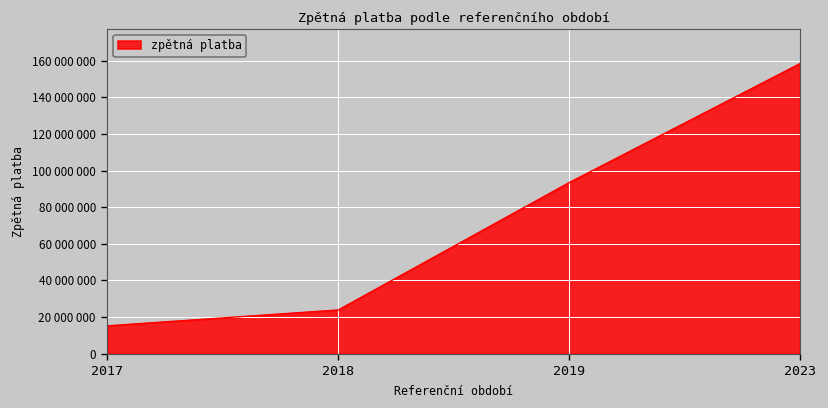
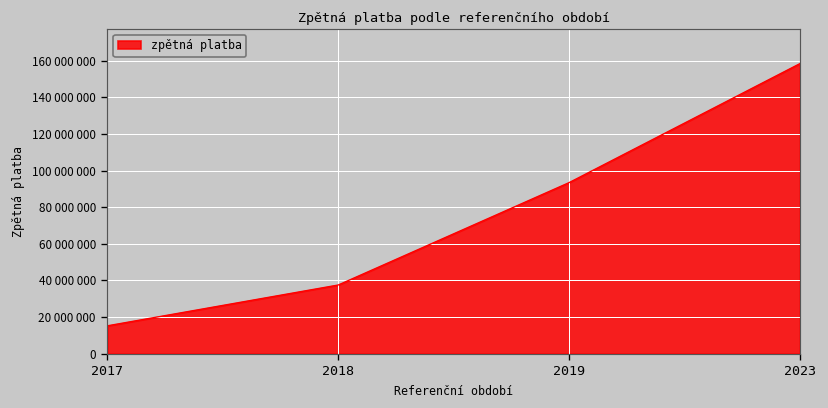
2018: 24000000 -> 38000000
